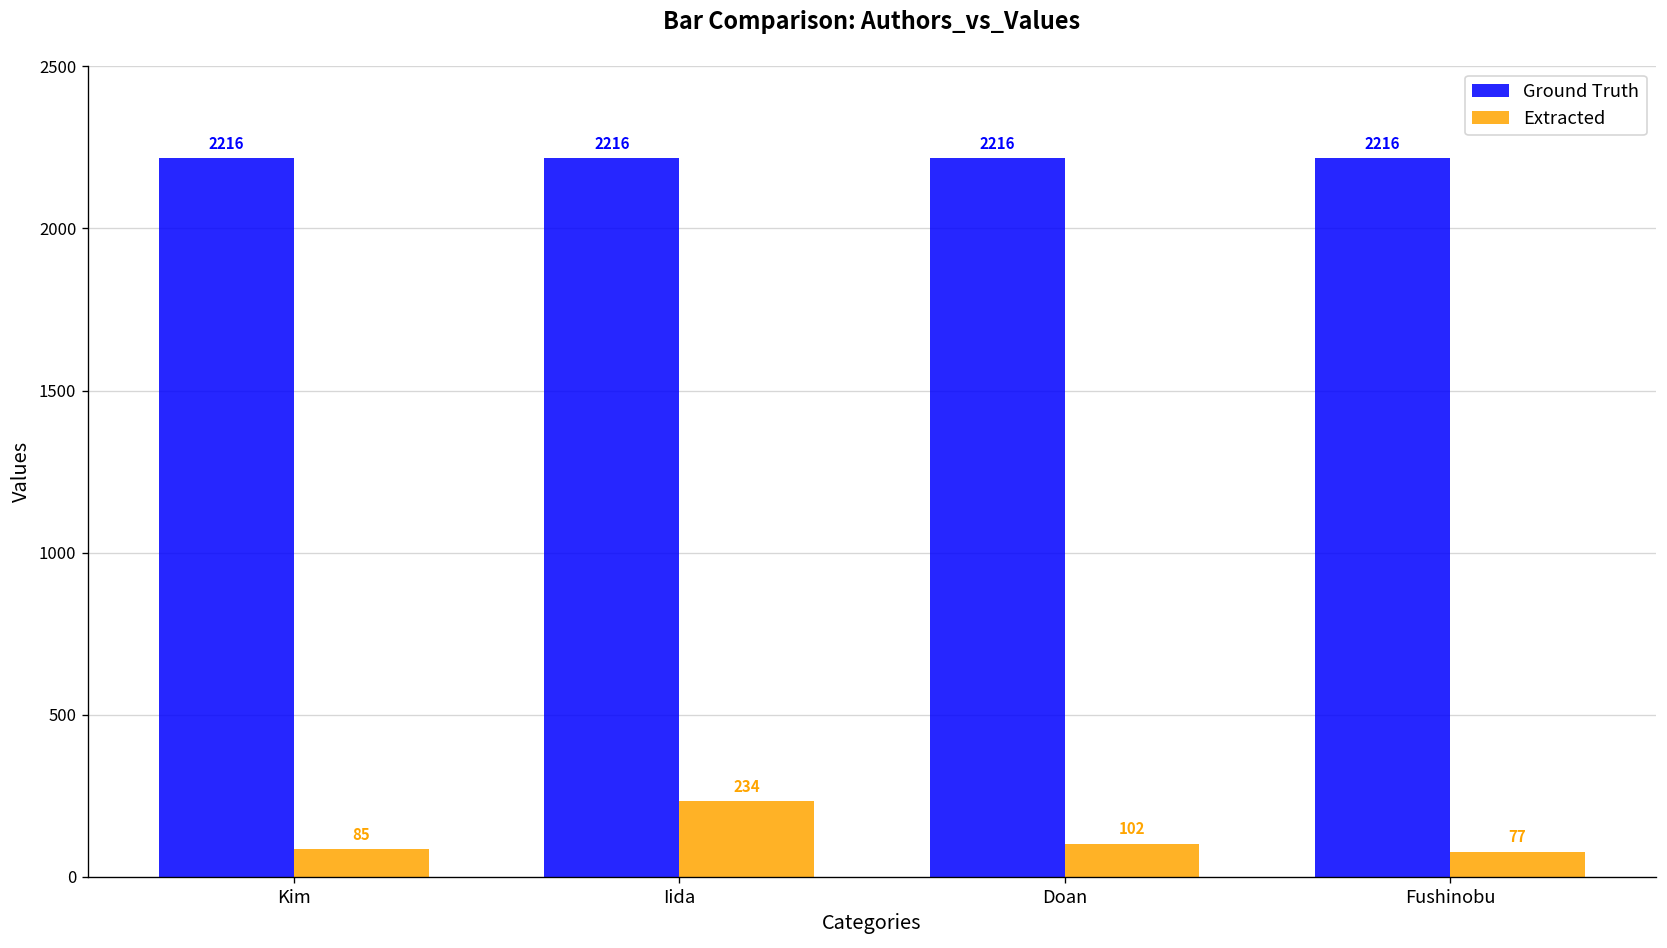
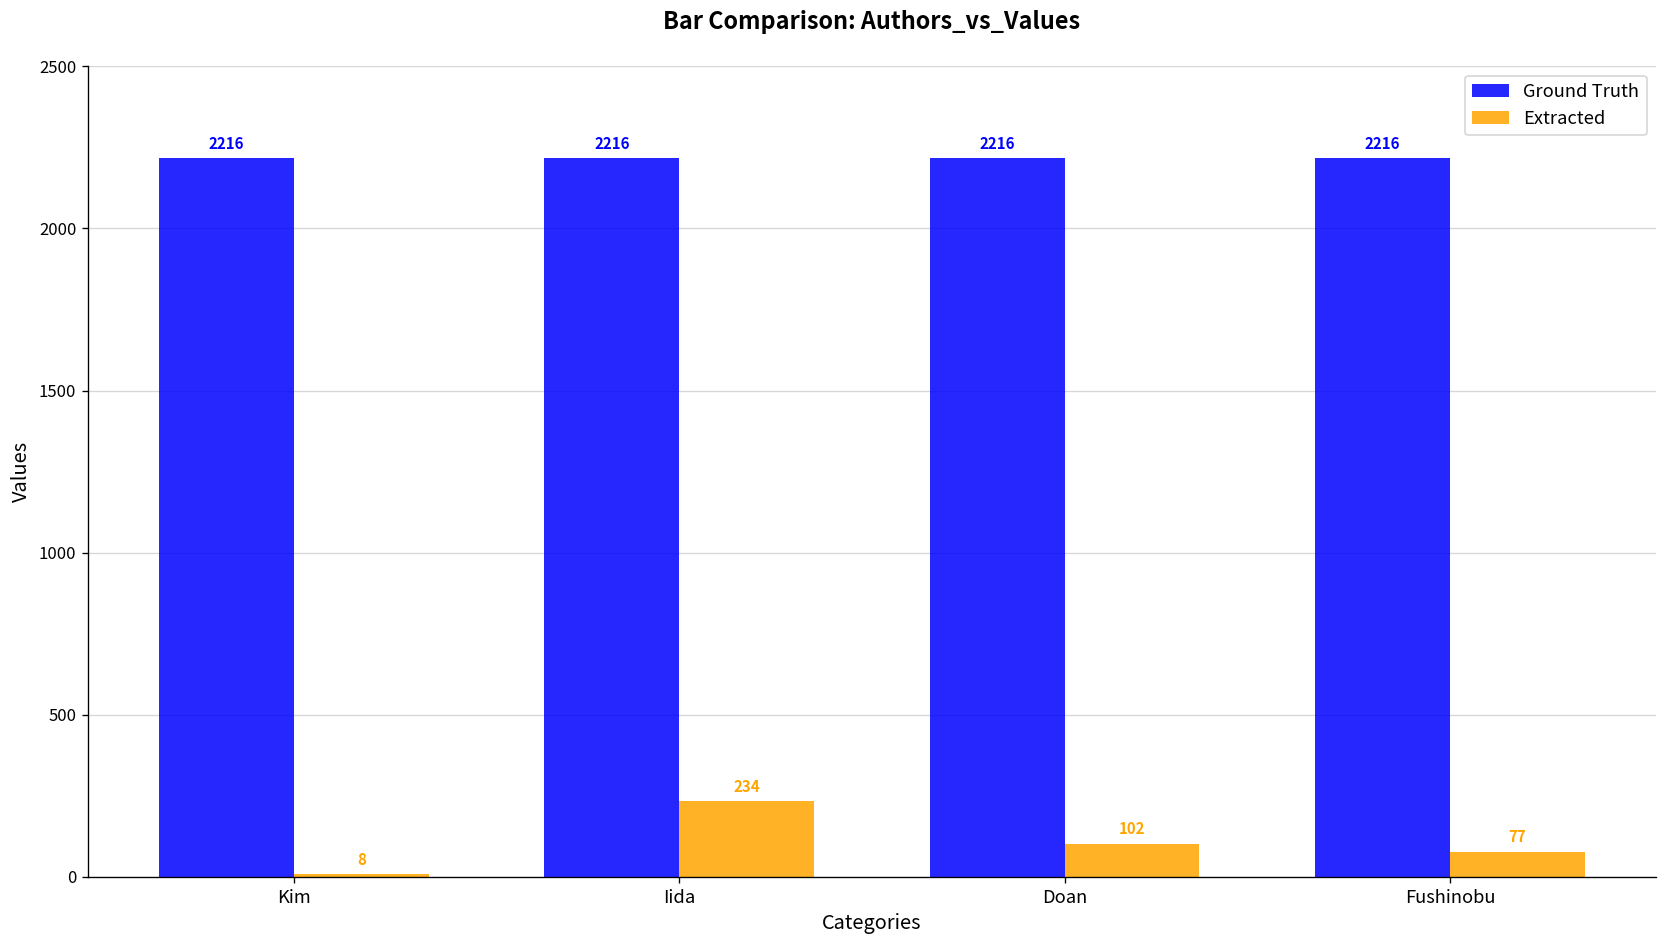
Extracted, Kim: 85 -> 8
